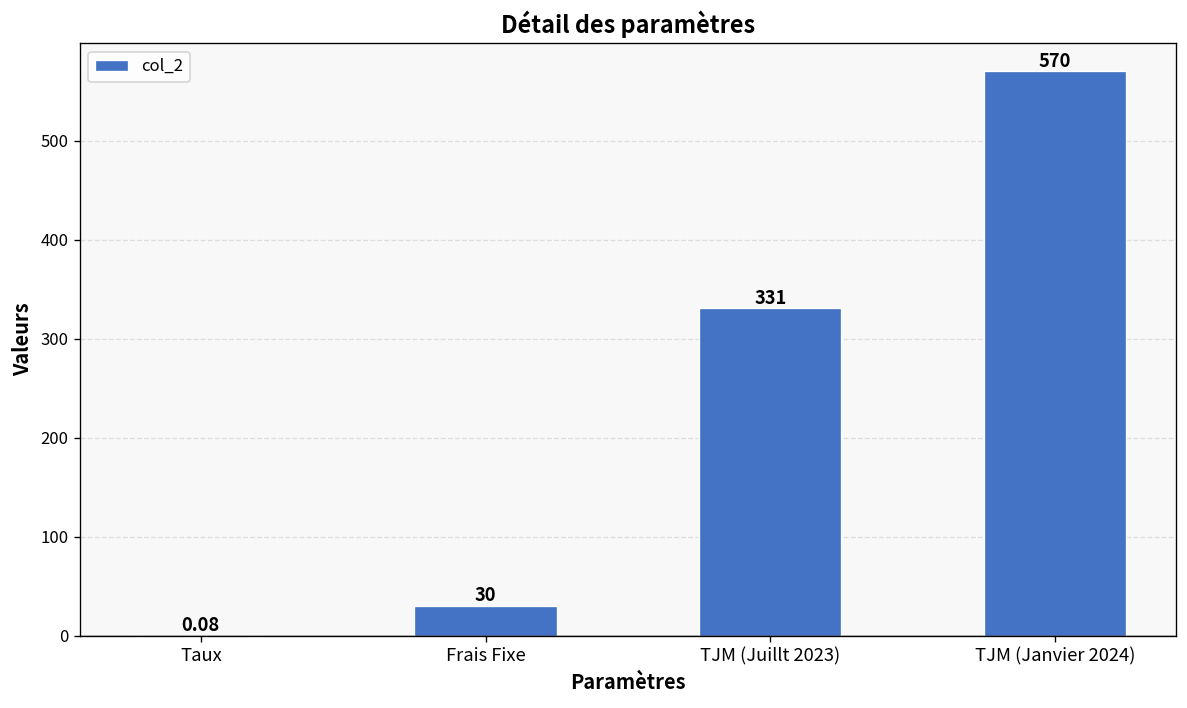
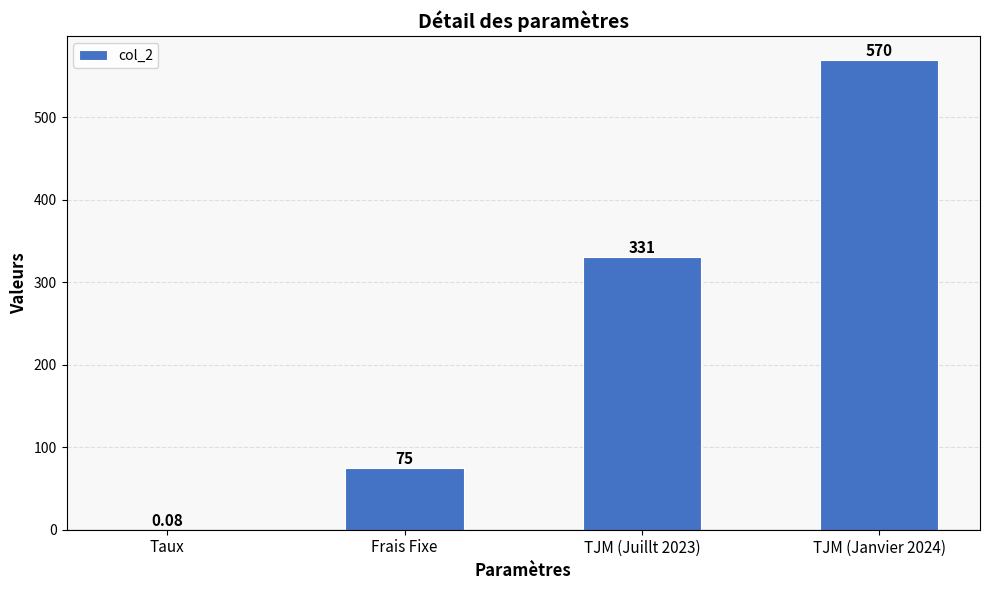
Frais Fixe: 30 -> 75
